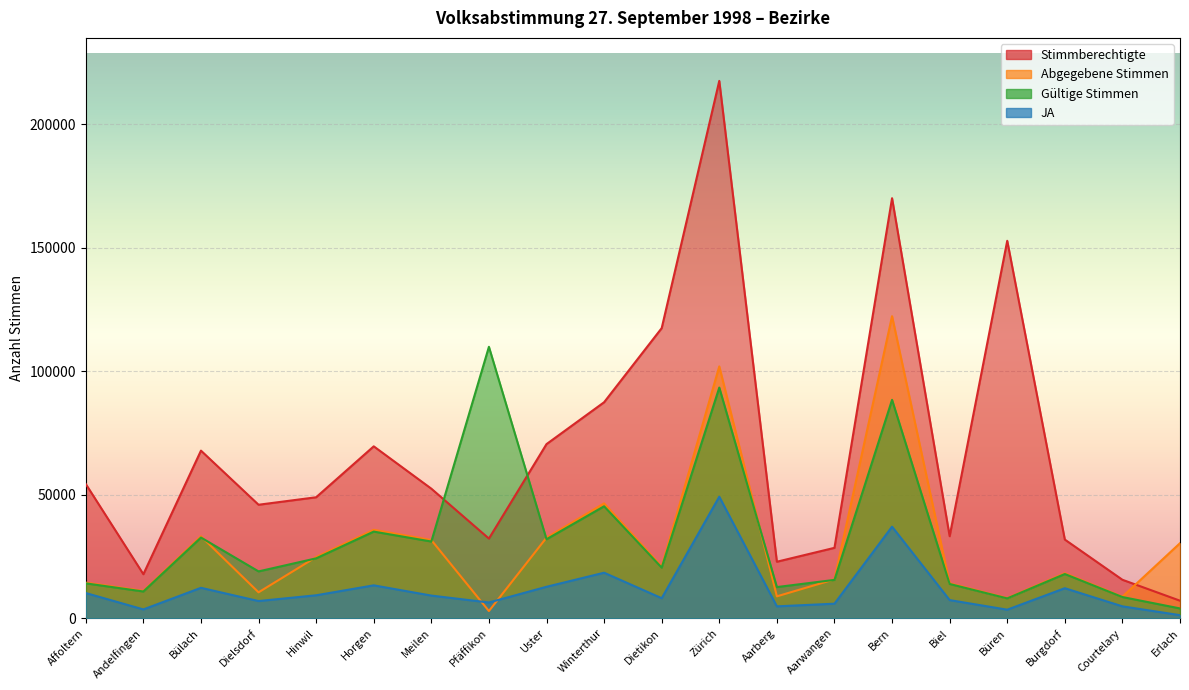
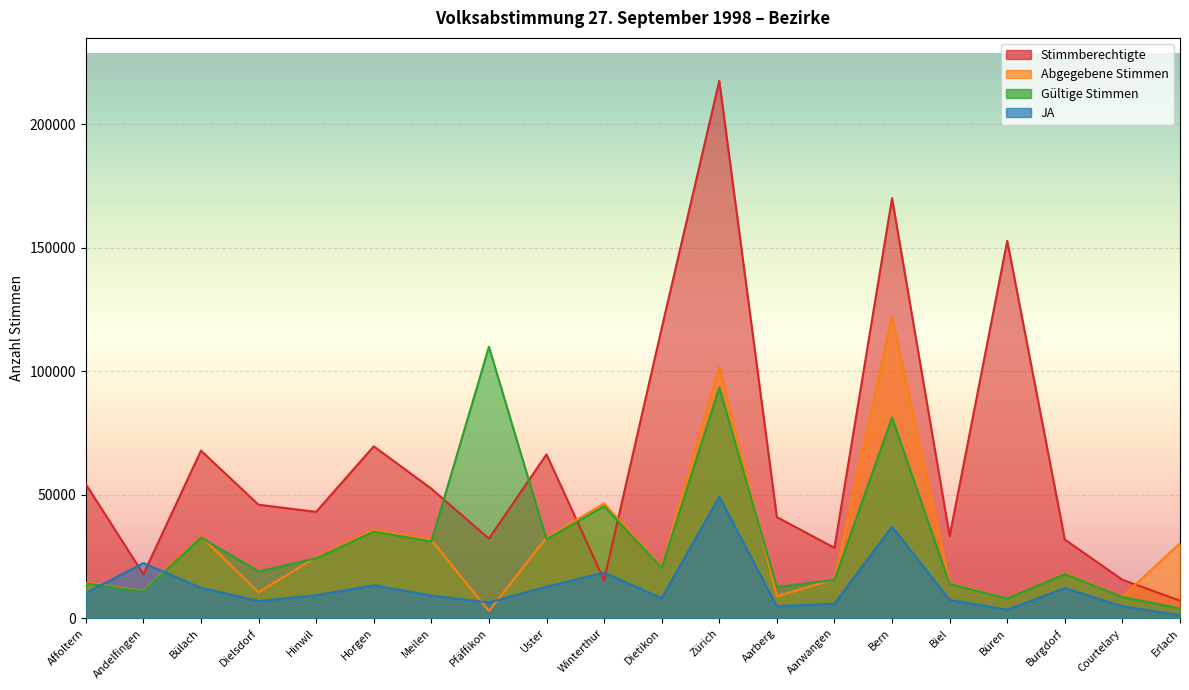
JA, Andelfingen: 4000 -> 22000
Stimmberechtigte, Hinwil: 49000 -> 43000
Stimmberechtigte, Uster: 70000 -> 66000
Stimmberechtigte, Winterthur: 87000 -> 15000
Stimmberechtigte, Aarberg: 23000 -> 41000
Gültige Stimmen, Bern: 88000 -> 81000
